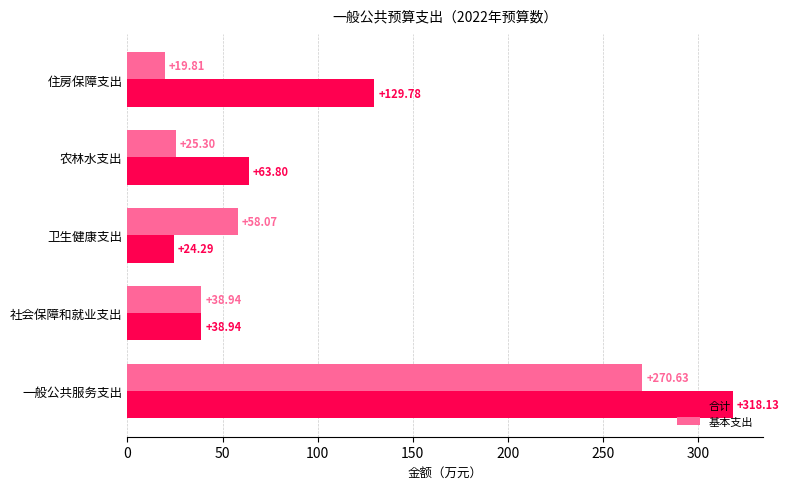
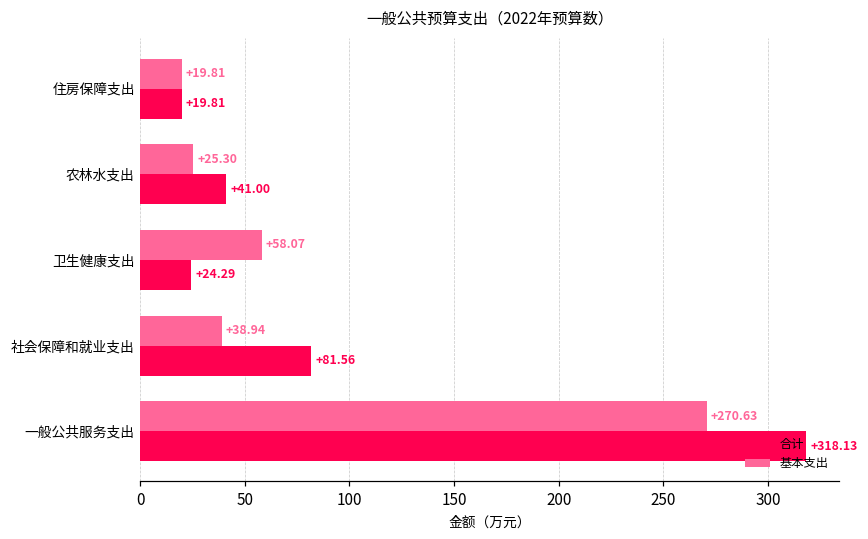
合计, 住房保障支出: +129.78 -> +19.81
合计, 农林水支出: +63.80 -> +41.00
合计, 社会保障和就业支出: +38.94 -> +81.56
